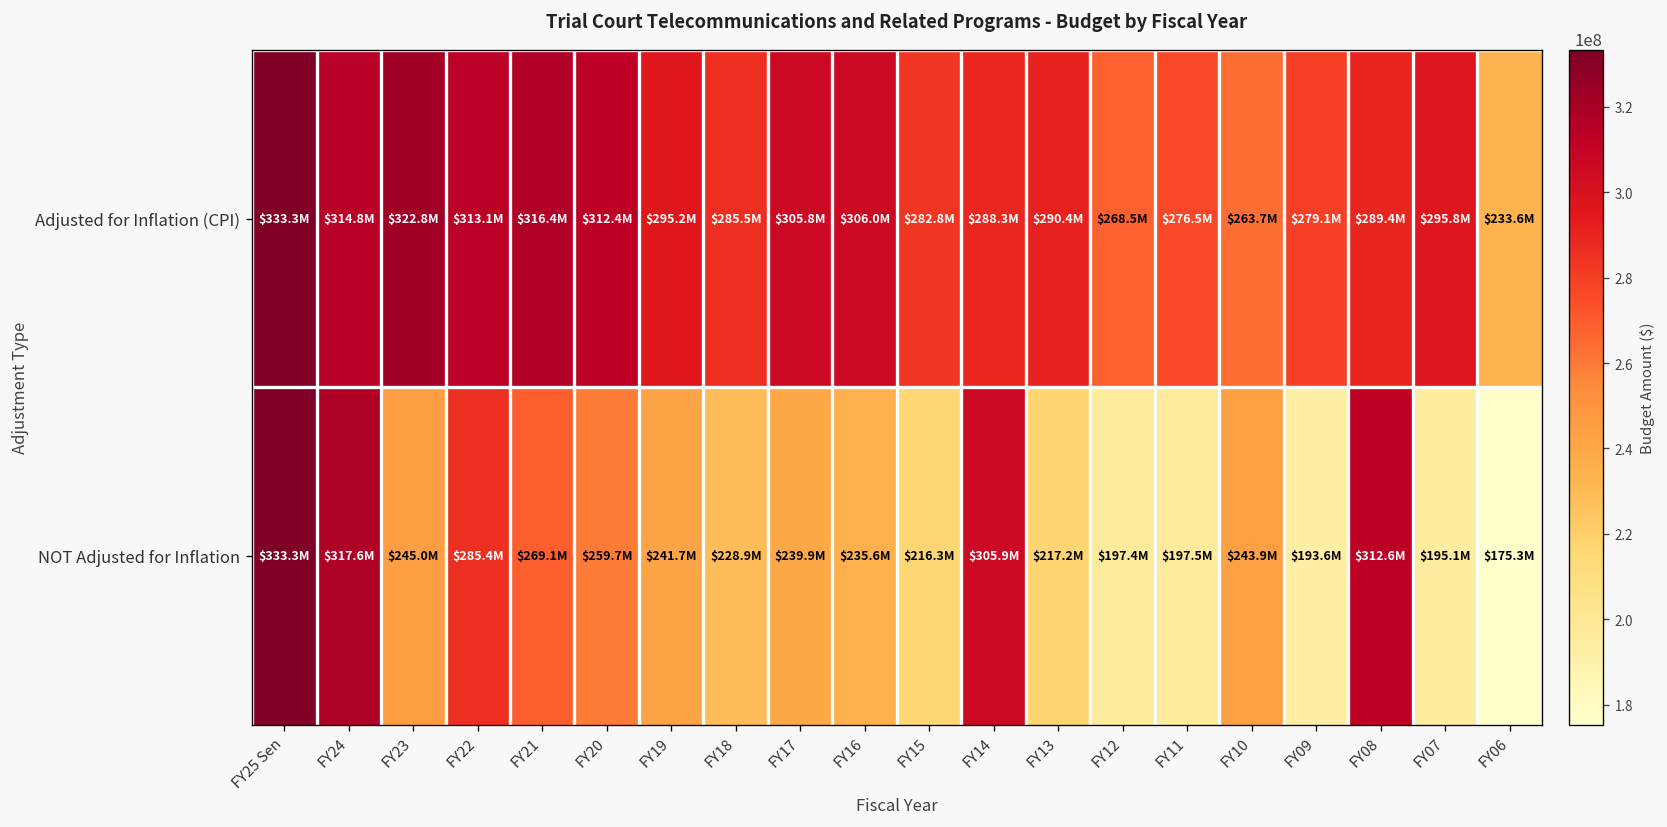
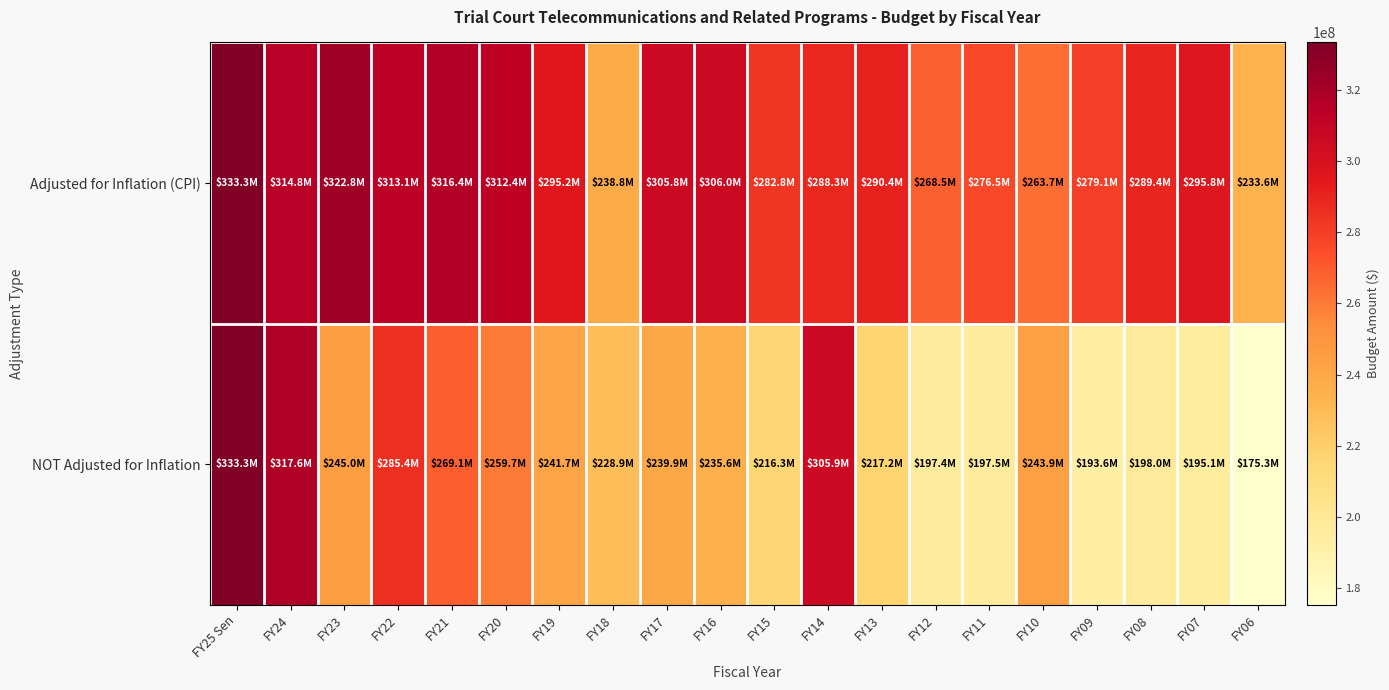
Adjusted for Inflation (CPI), FY18: $285.5M -> $238.8M
NOT Adjusted for Inflation, FY08: $312.6M -> $198.0M
